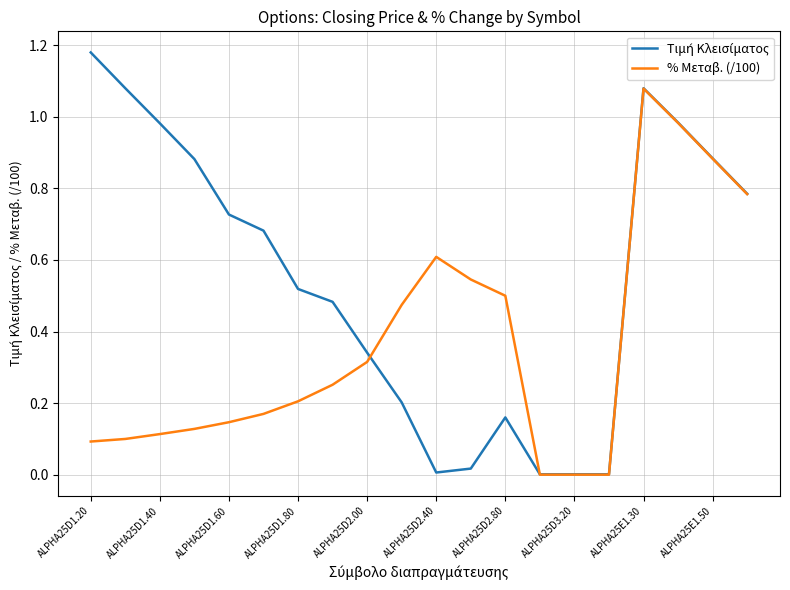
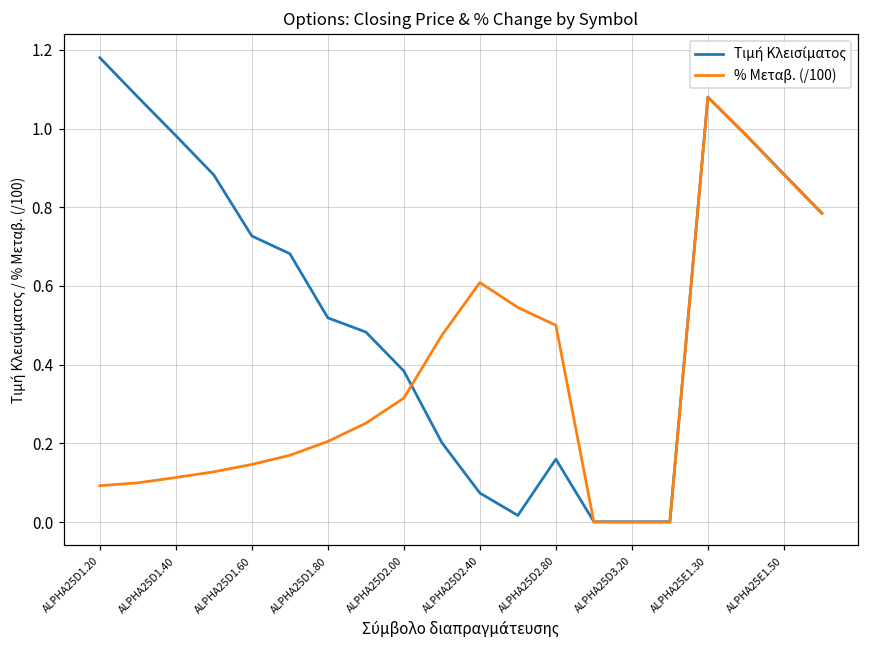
Τιμή Κλεισίματος, ALPHA25D2.00: 0.34 -> 0.38
Τιμή Κλεισίματος, ALPHA25D2.40: 0.01 -> 0.07
